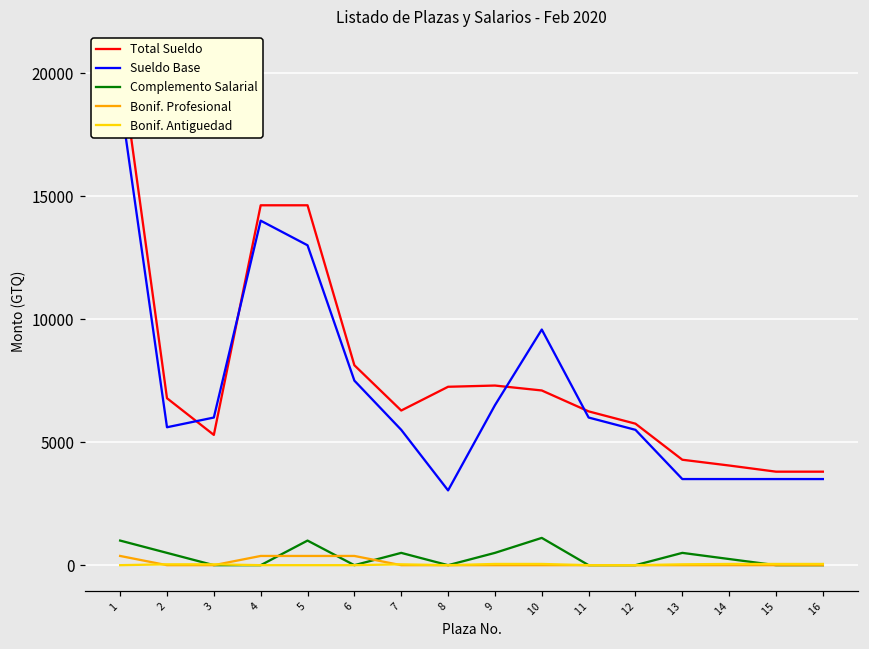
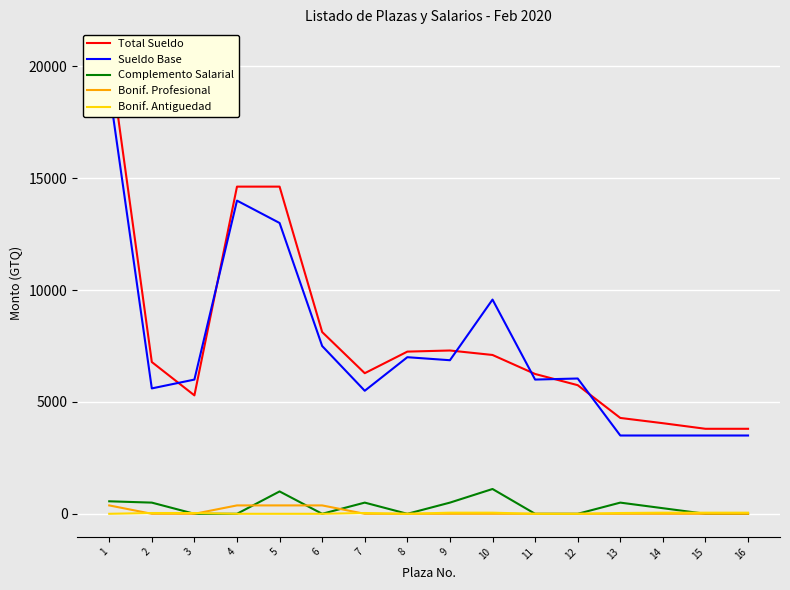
Complemento Salarial, 1: 1000 -> 600
Sueldo Base, 8: 3000 -> 7000
Sueldo Base, 9: 6500 -> 6900
Sueldo Base, 12: 5500 -> 6000
